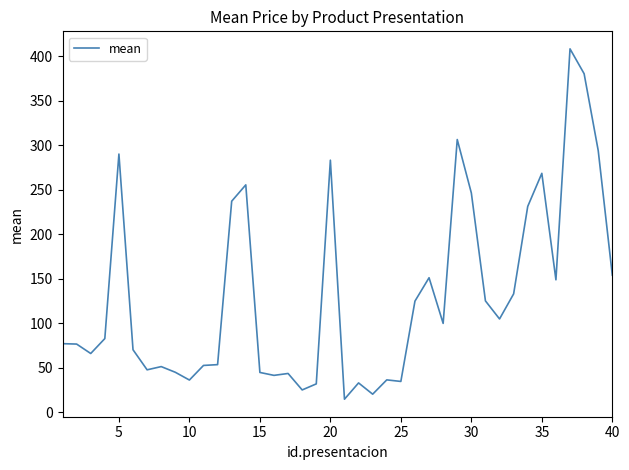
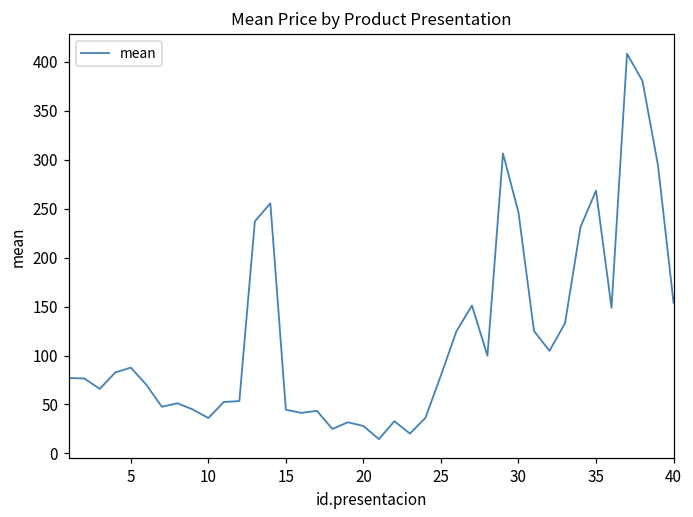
5: 290 -> 90
20: 280 -> 30
25: 30 -> 80
